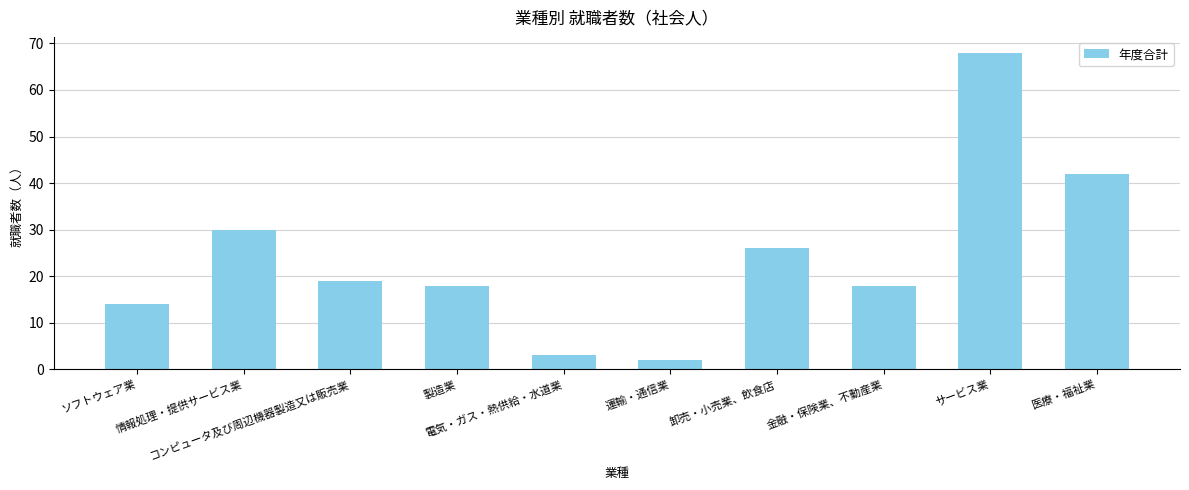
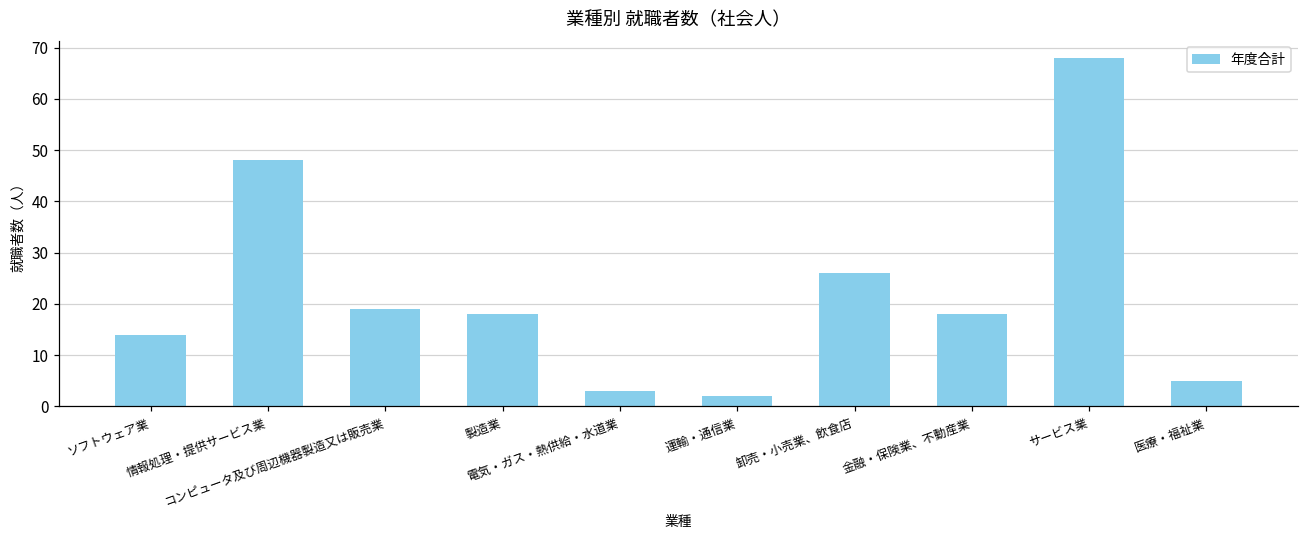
情報処理・提供サービス業: 30 -> 48
医療・福祉業: 42 -> 5
